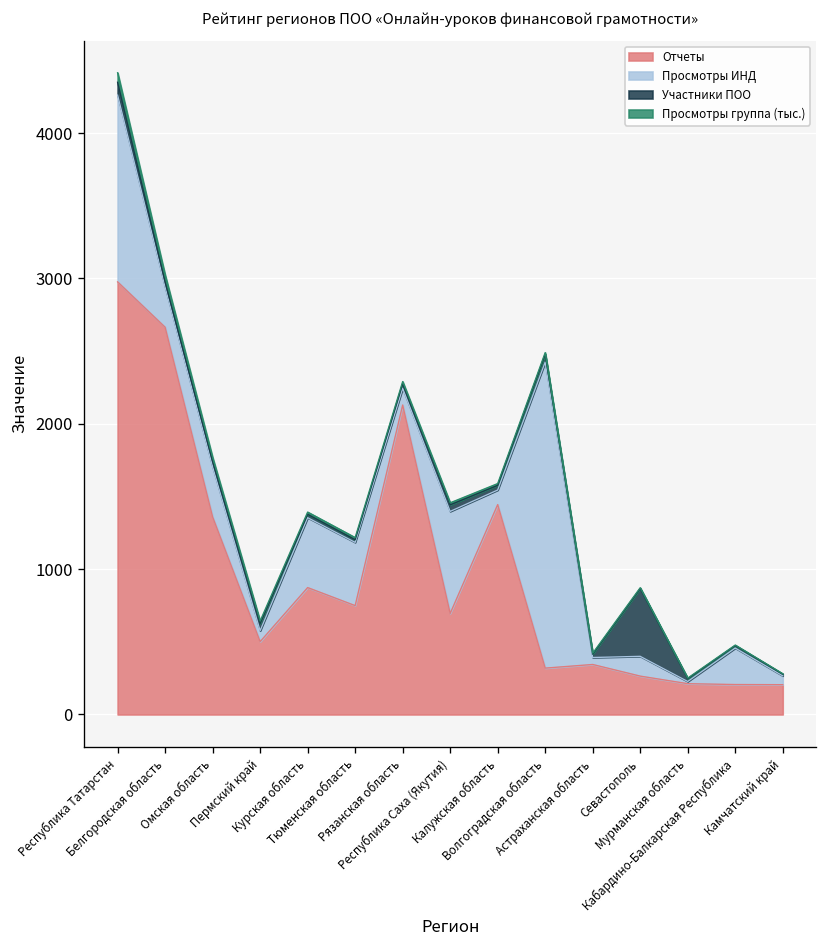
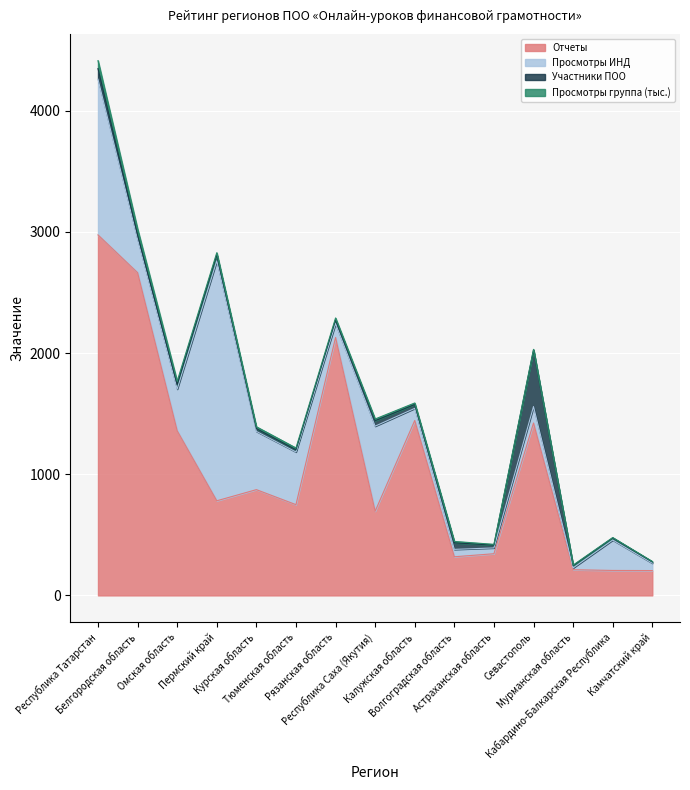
Отчеты, Пермский край: 500 -> 780
Просмотры ИНД, Пермский край: 80 -> 1980
Просмотры ИНД, Волгоградская область: 2110 -> 60
Отчеты, Севастополь: 260 -> 1420
